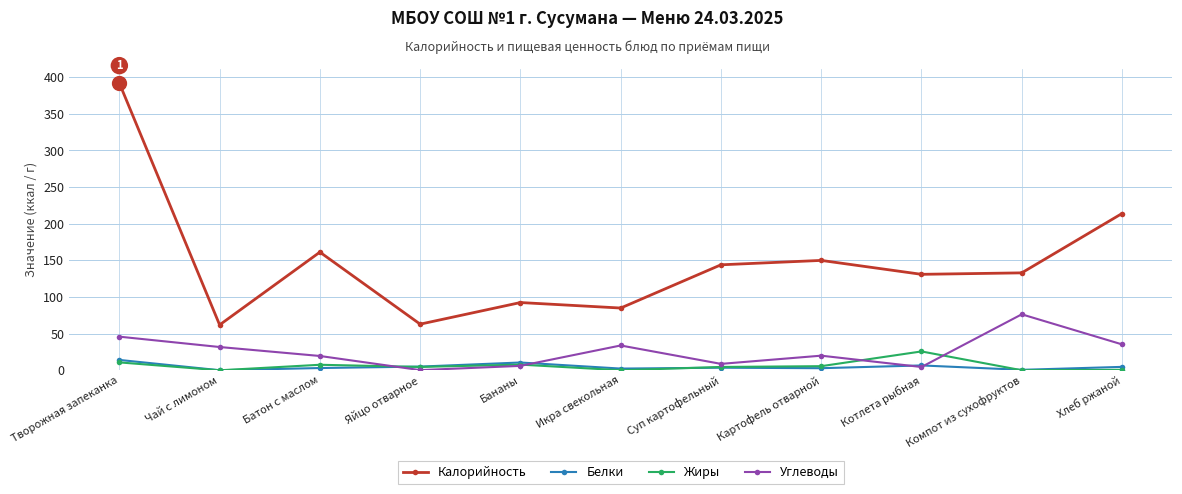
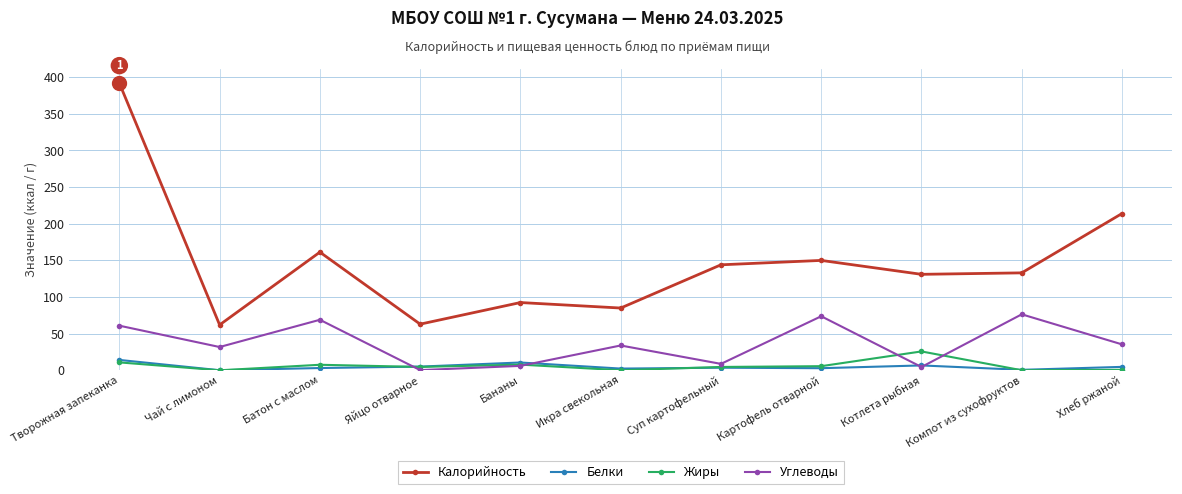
Углеводы, Творожная запеканка: 50 -> 60
Углеводы, Батон с маслом: 20 -> 70
Углеводы, Картофель отварной: 20 -> 70
